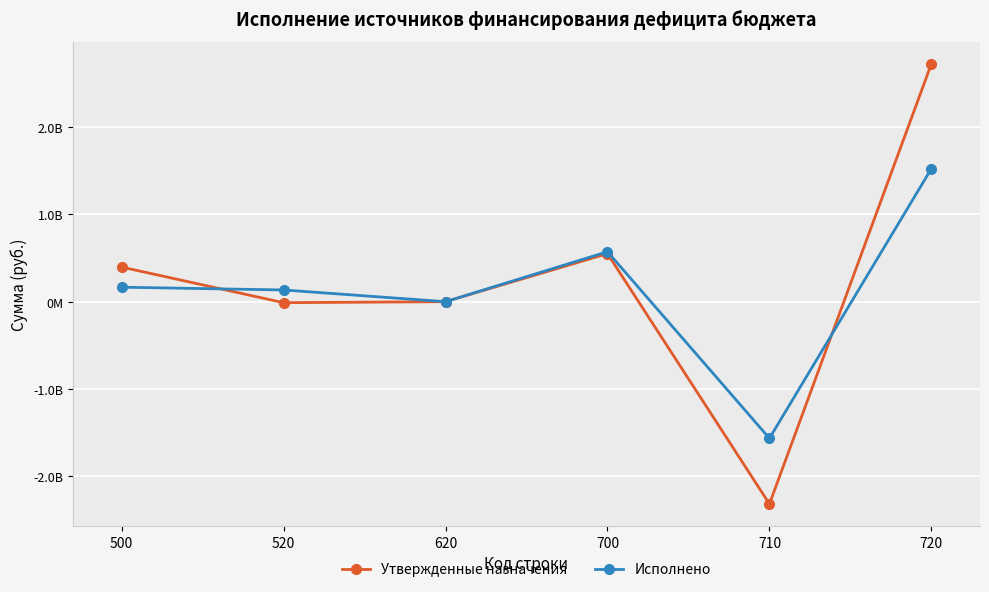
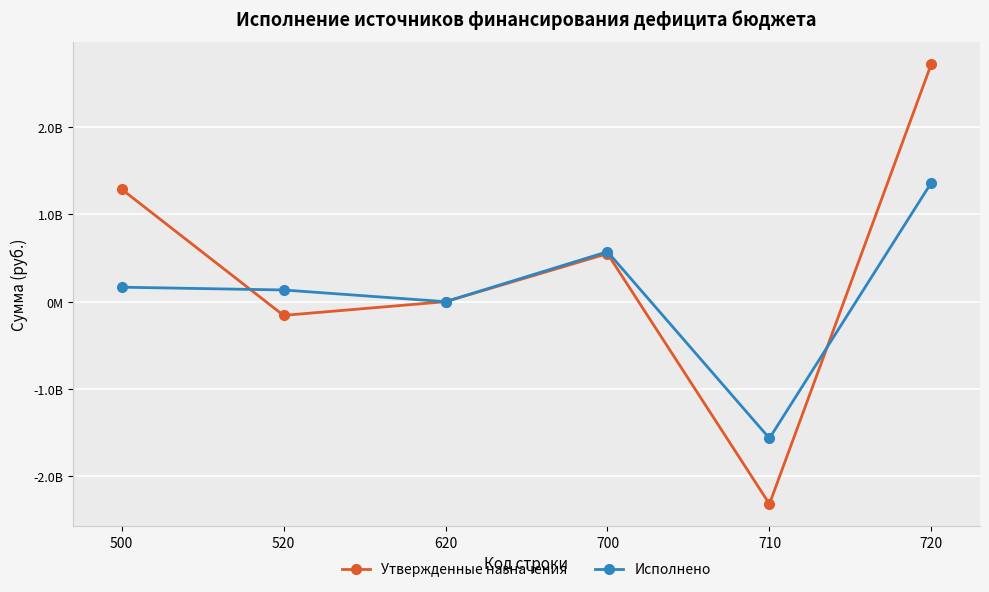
Утвержденные назначения, 500: 400000000 -> 1300000000
Утвержденные назначения, 520: 0 -> -200000000
Исполнено, 720: 1500000000 -> 1400000000
